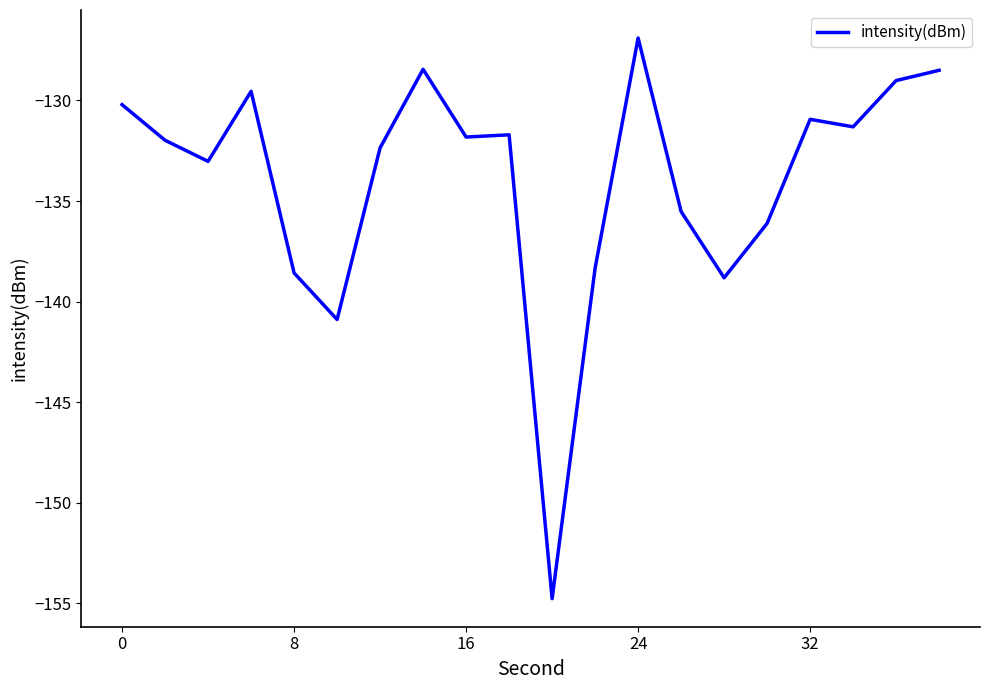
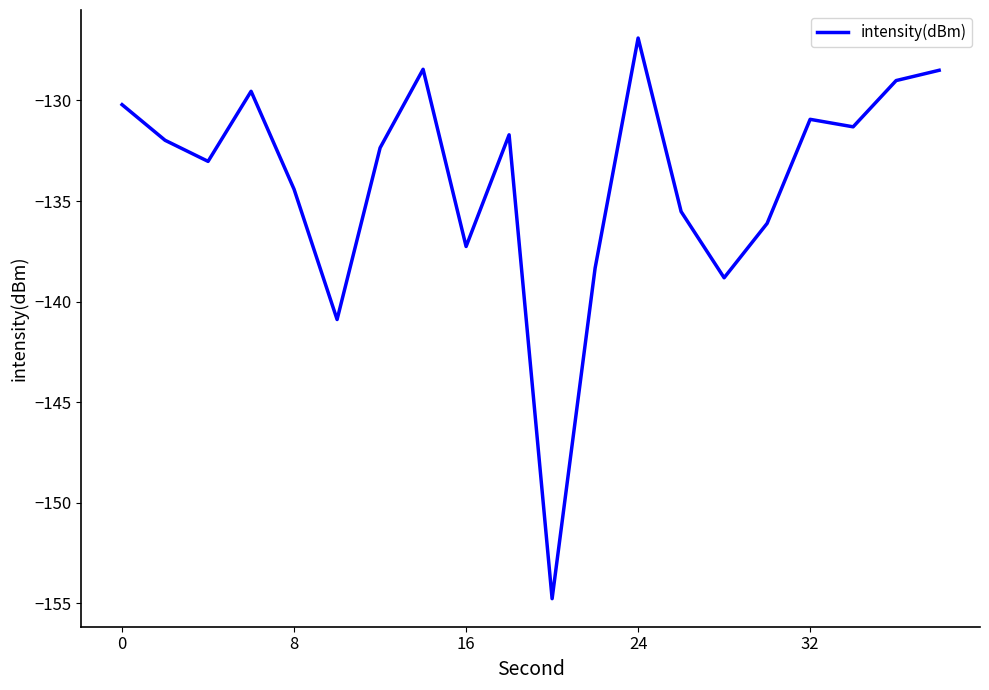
8: -138.6 -> -134.4
16: -131.8 -> -137.3
